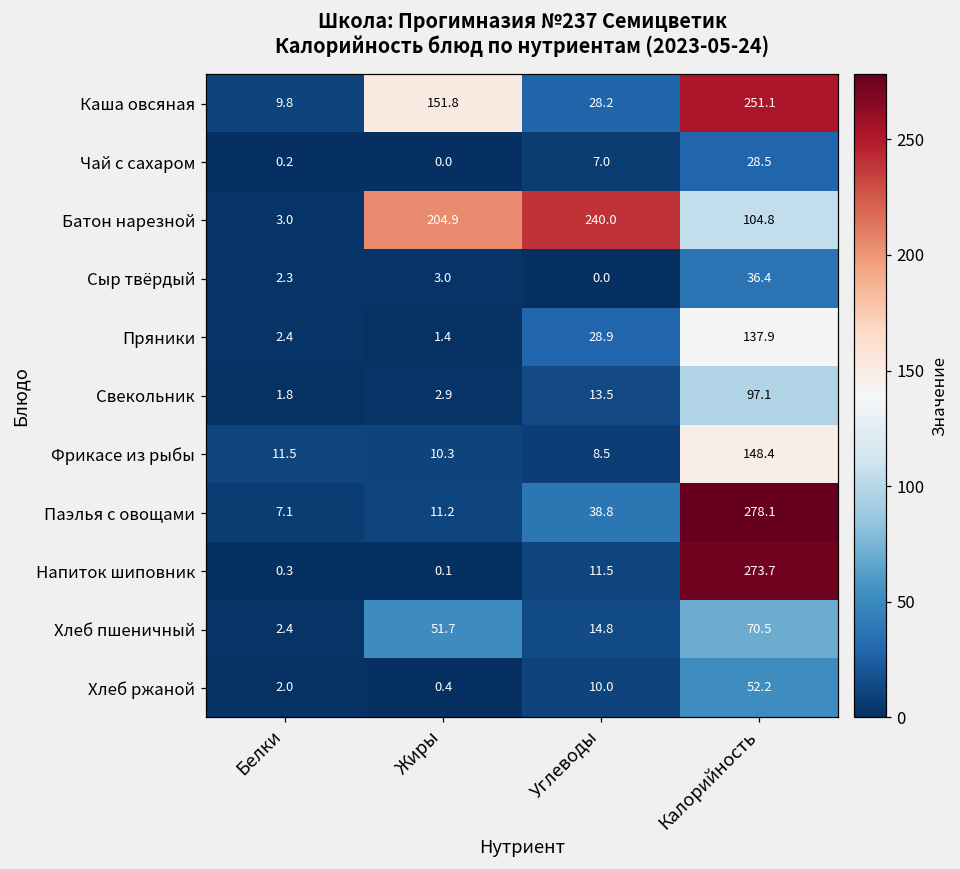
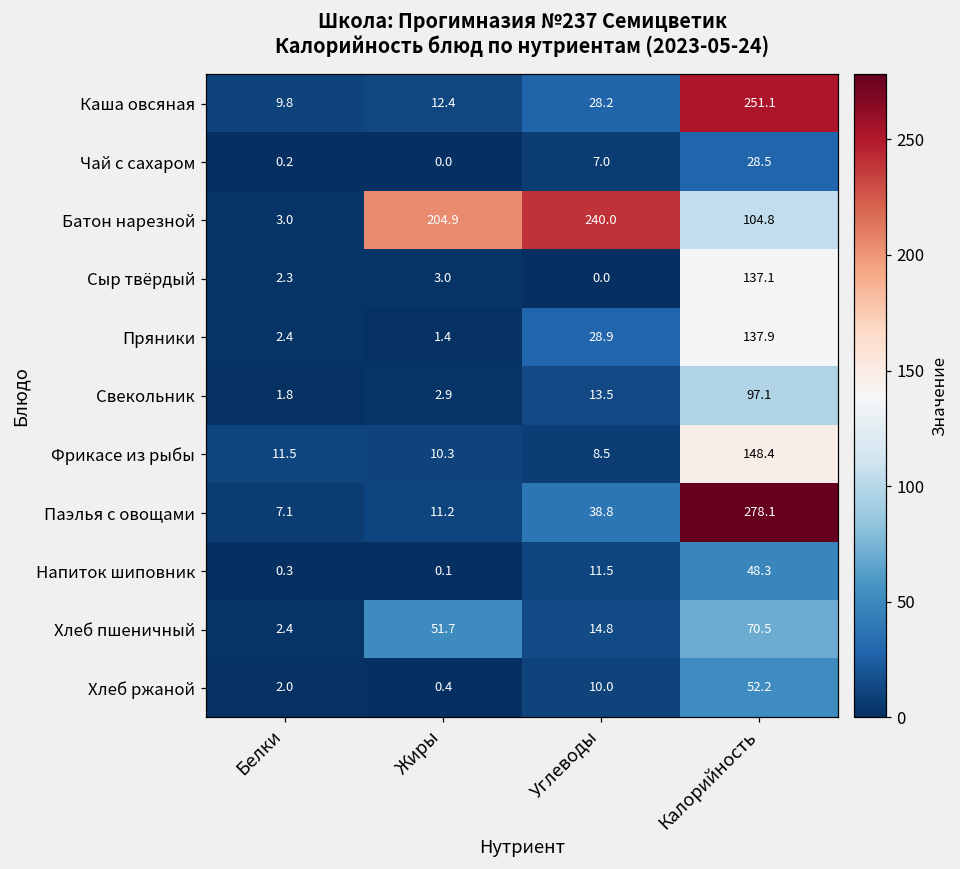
Каша овсяная, Жиры: 151.8 -> 12.4
Сыр твёрдый, Калорийность: 36.4 -> 137.1
Напиток шиповник, Калорийность: 273.7 -> 48.3
